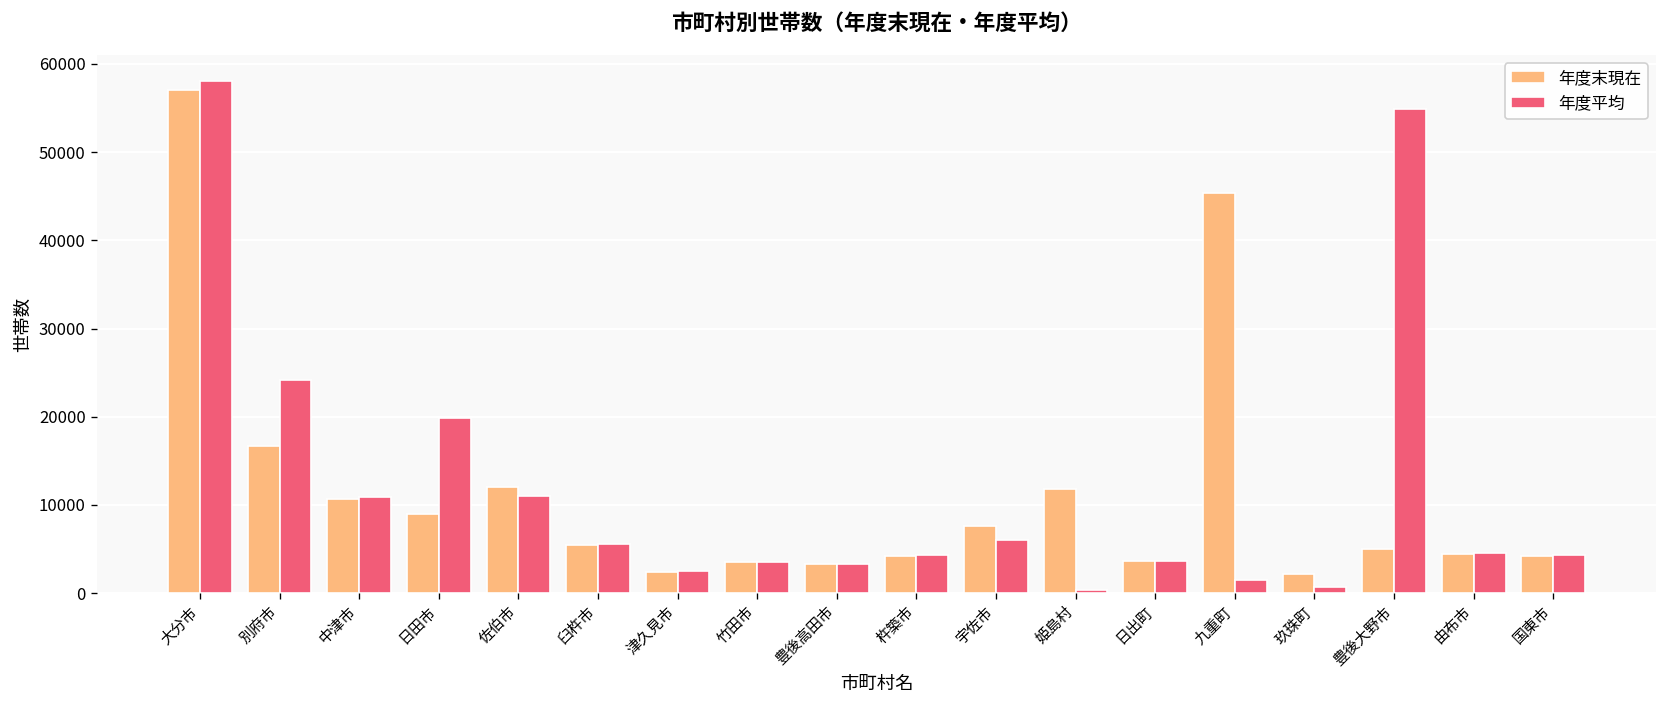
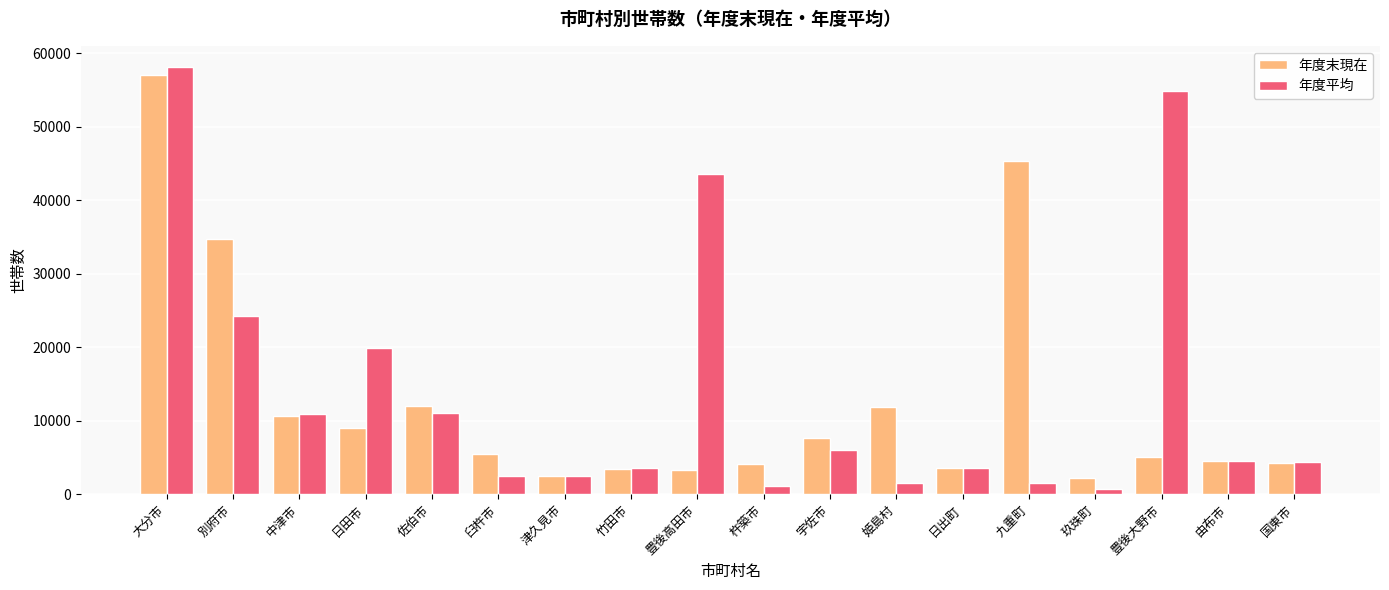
年度末現在, 別府市: 17000 -> 35000
年度平均, 臼杵市: 6000 -> 2000
年度平均, 豊後高田市: 3000 -> 44000
年度平均, 杵築市: 4000 -> 1000
年度平均, 姫島村: 0 -> 1000
